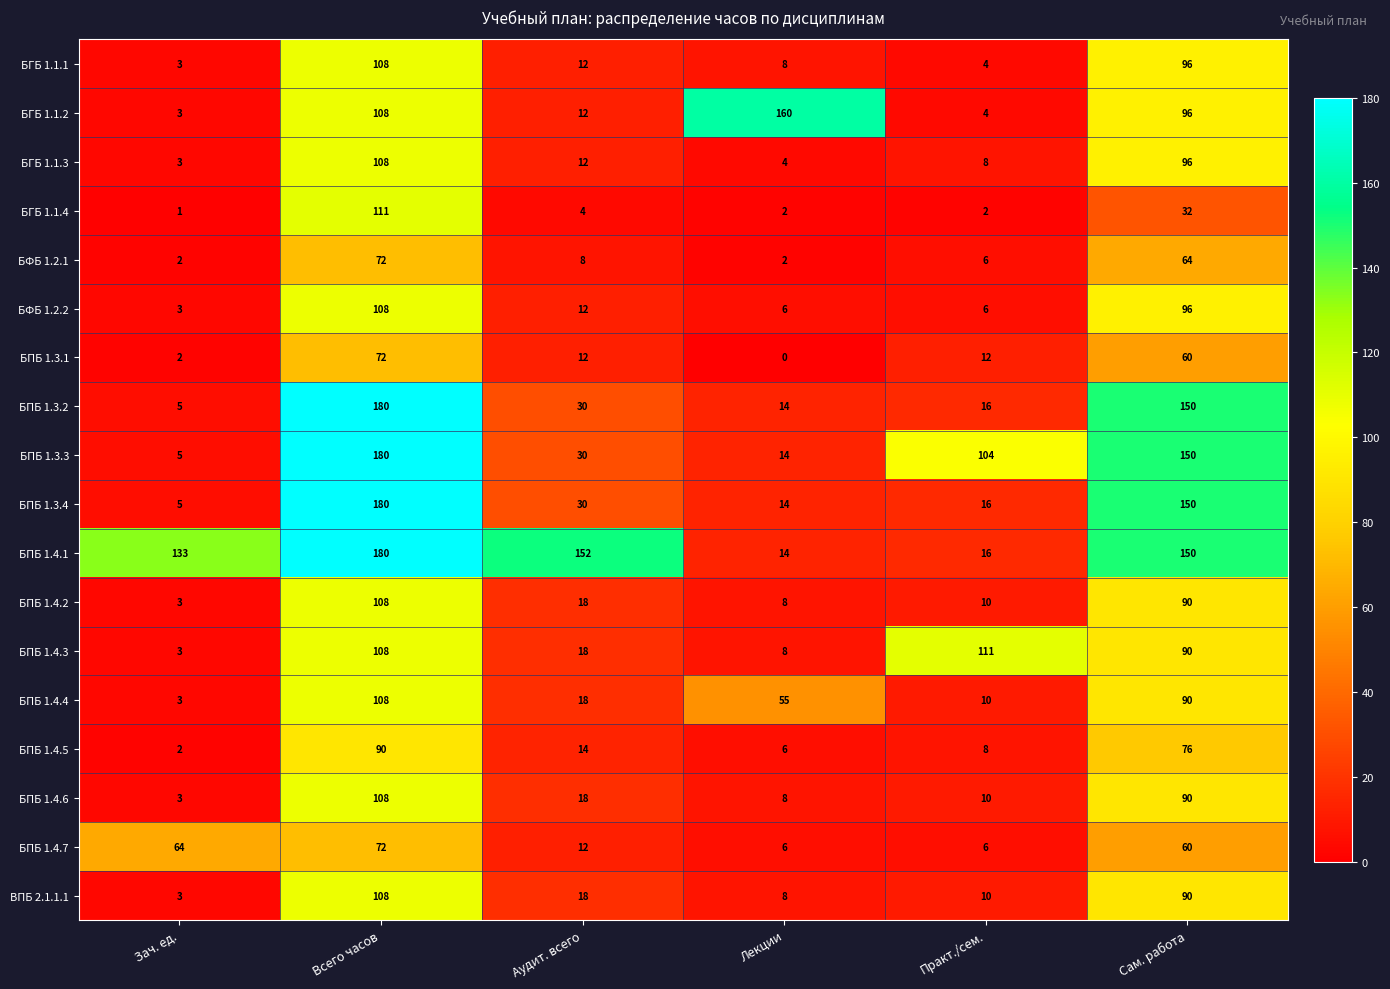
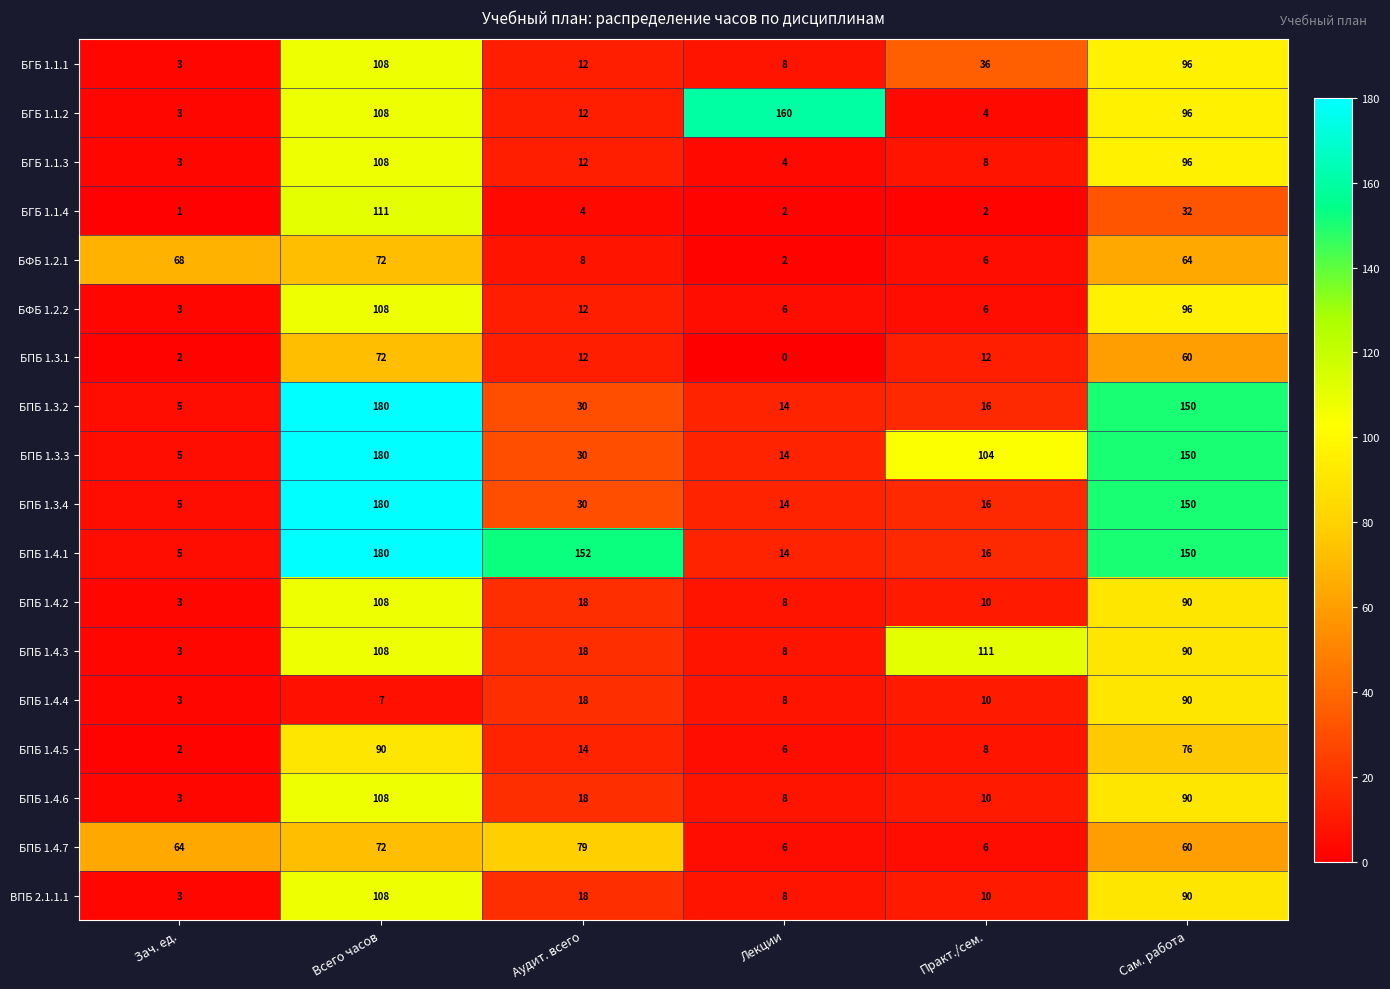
БГБ 1.1.1, Практ./сем.: 4 -> 36
БФБ 1.2.1, Зач. ед.: 2 -> 68
БПБ 1.4.1, Зач. ед.: 133 -> 5
БПБ 1.4.4, Всего часов: 108 -> 7
БПБ 1.4.4, Лекции: 55 -> 8
БПБ 1.4.7, Аудит. всего: 12 -> 79
